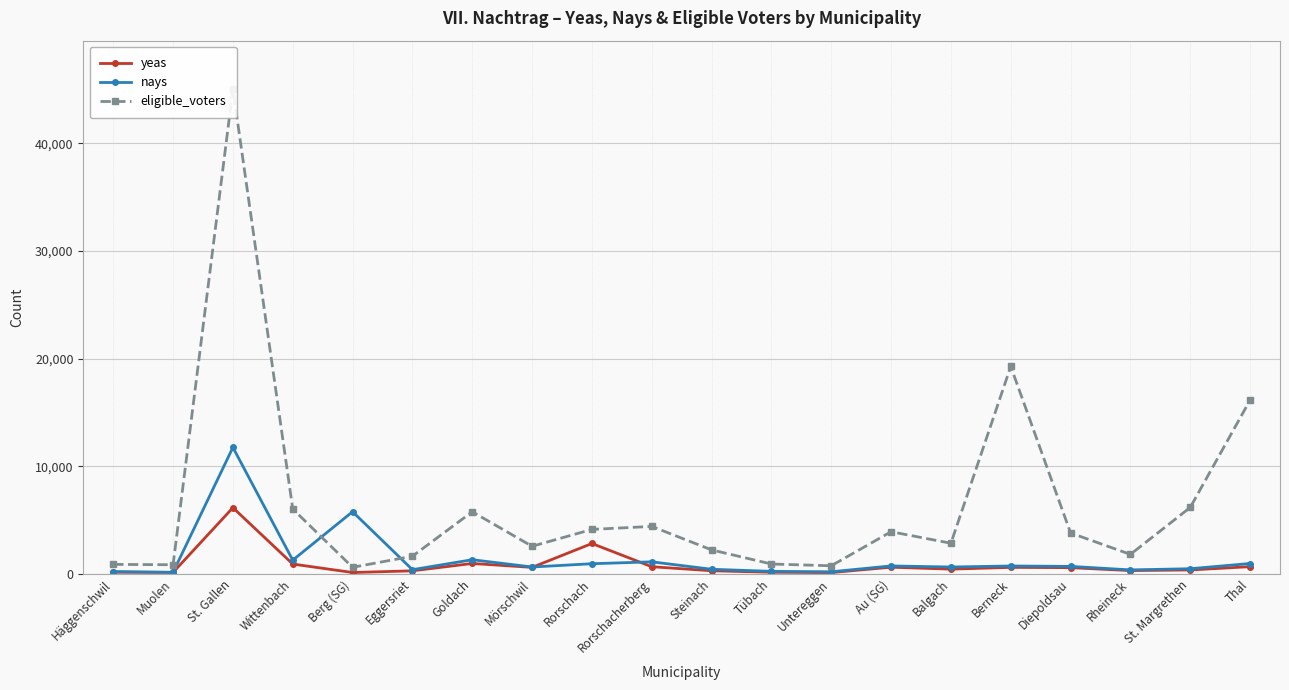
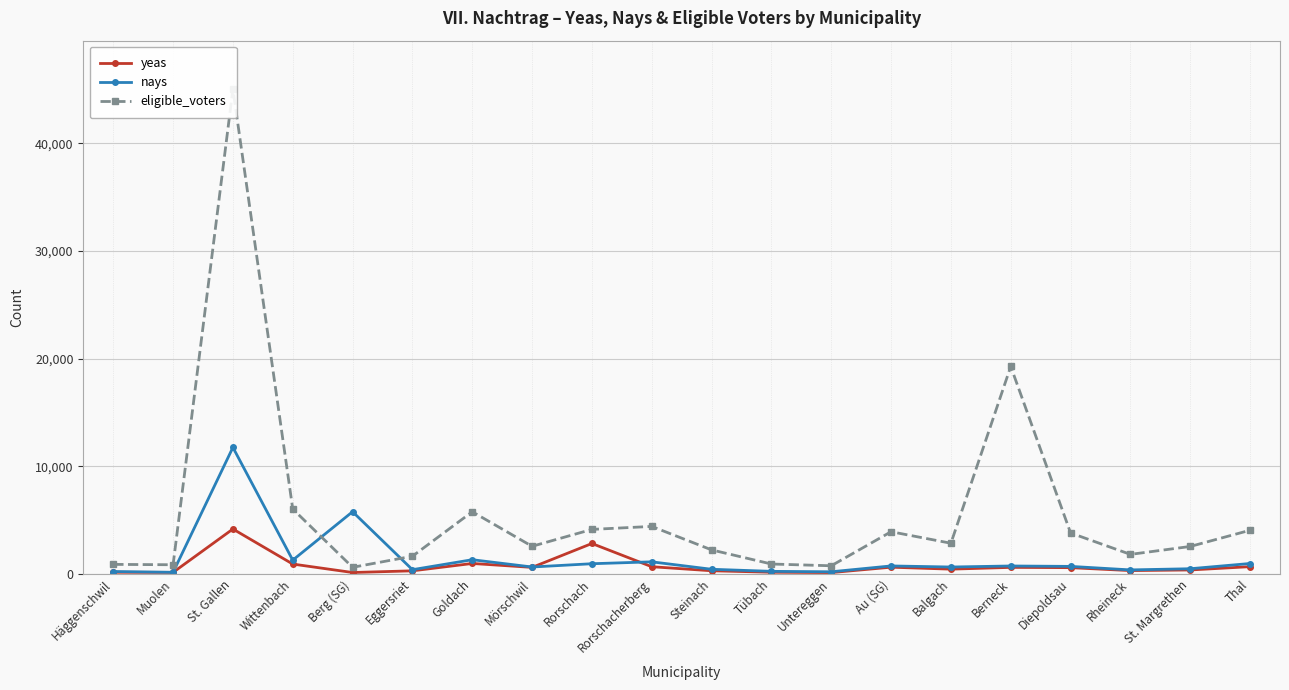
yeas, St. Gallen: 6,100 -> 4,200
eligible_voters, St. Margrethen: 6,200 -> 2,500
eligible_voters, Thal: 16,100 -> 4,000
